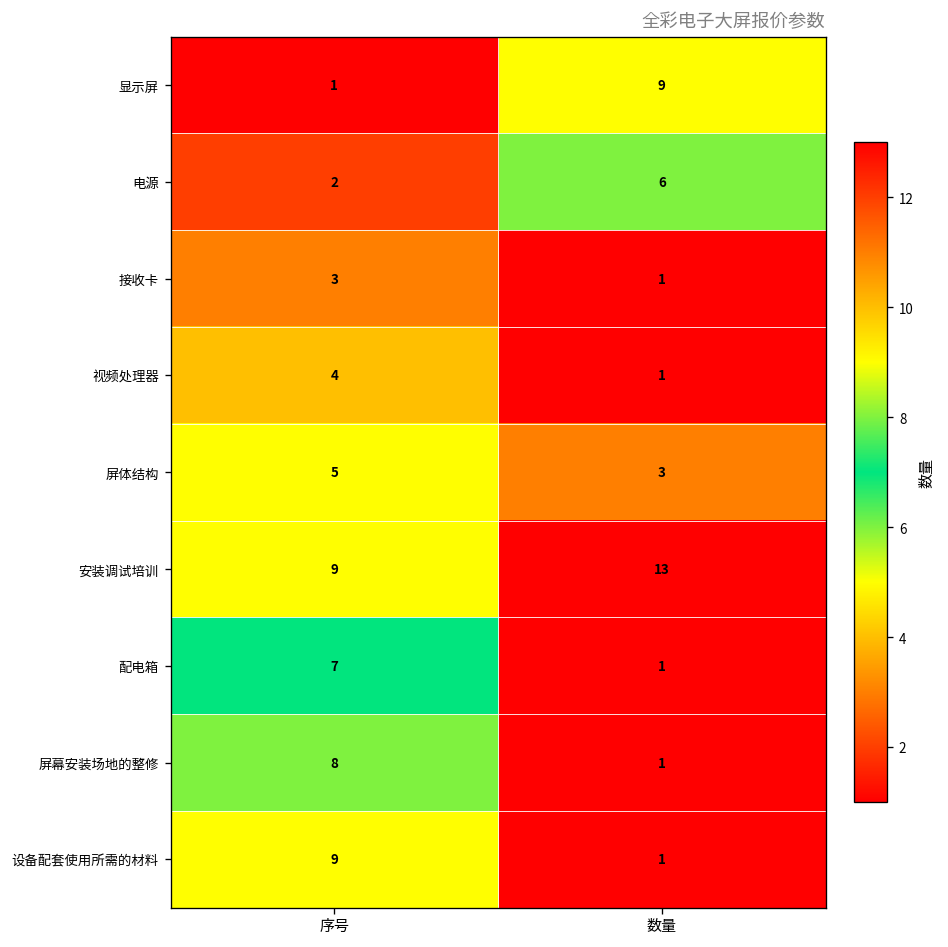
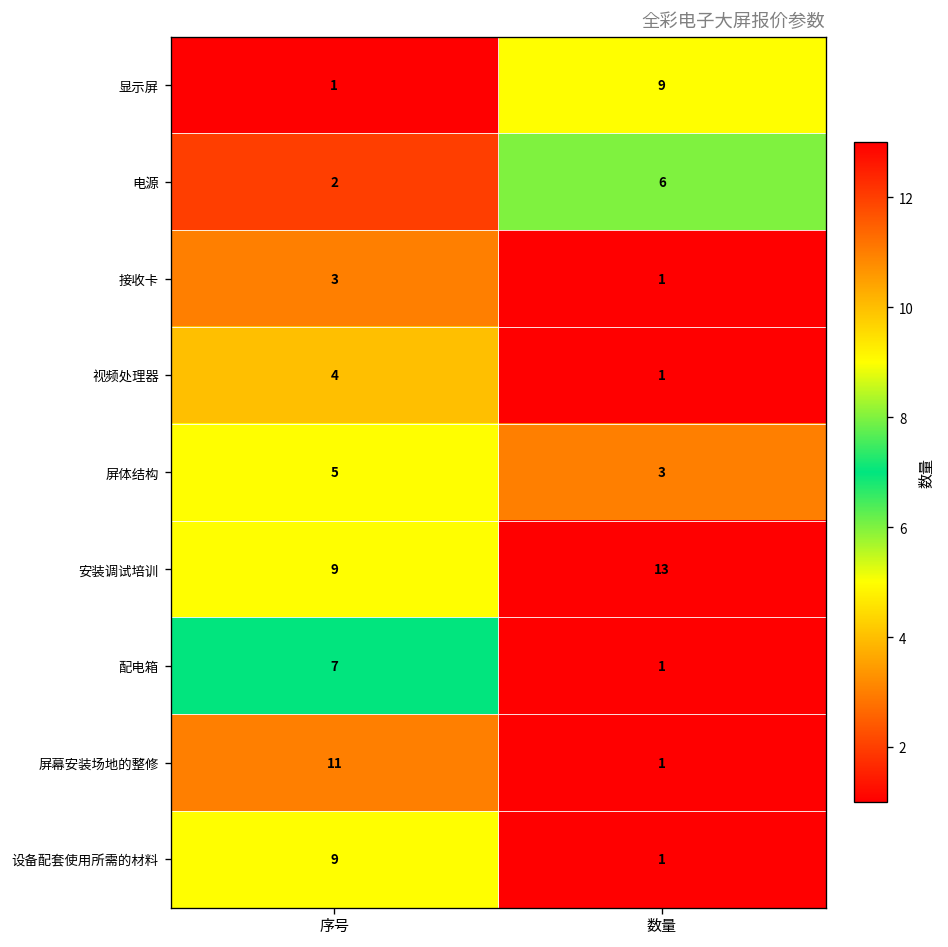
屏幕安装场地的整修, 序号: 8 -> 11
